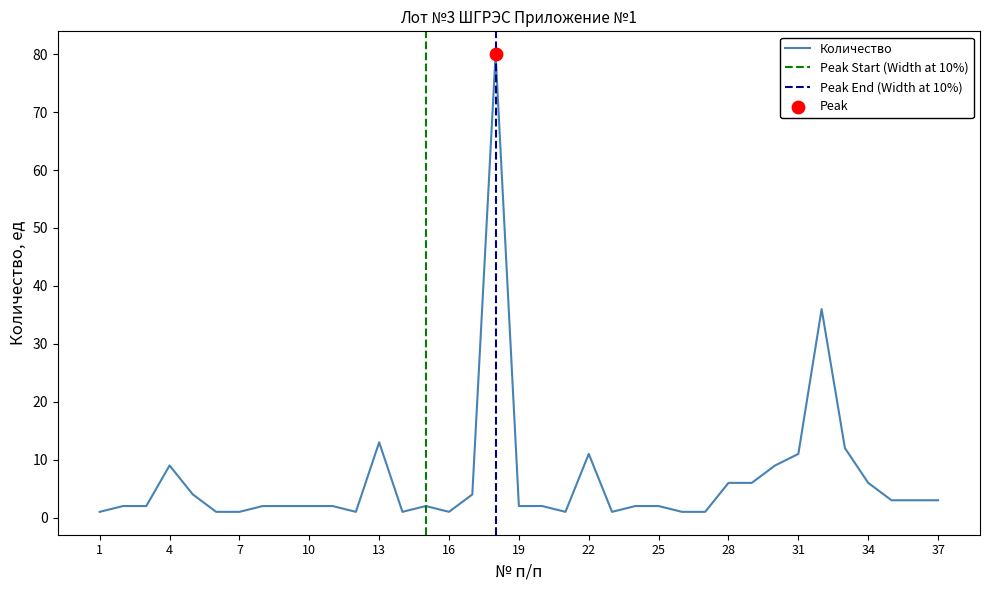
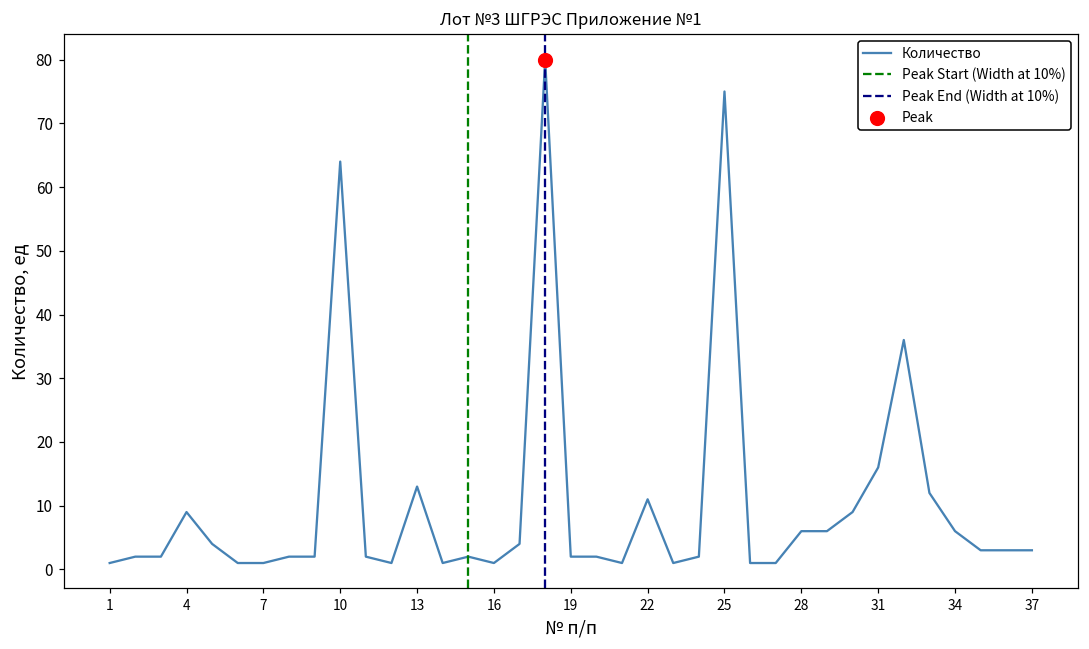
Количество, 10: 2 -> 64
Количество, 25: 2 -> 75
Количество, 31: 11 -> 16
